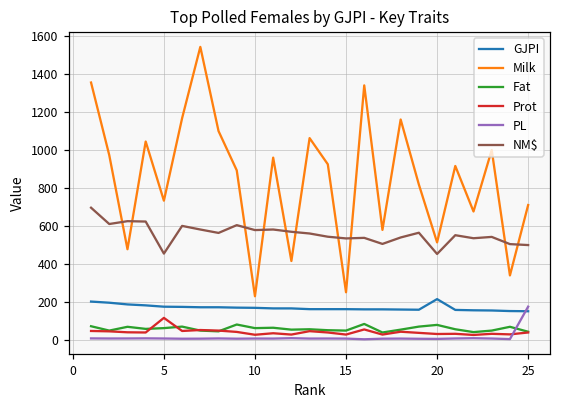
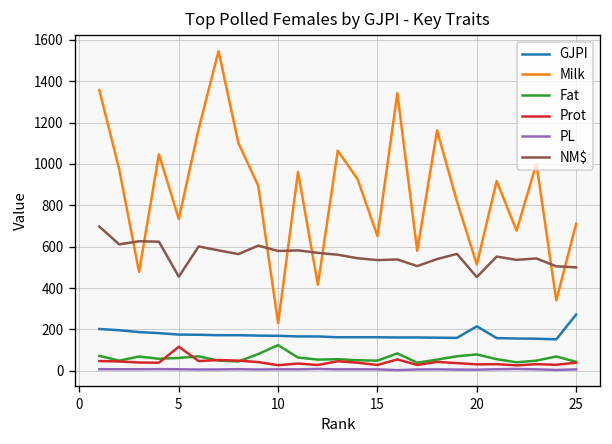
Fat, 10: 60 -> 120
Milk, 15: 250 -> 650
GJPI, 25: 150 -> 270
PL, 25: 180 -> 10
